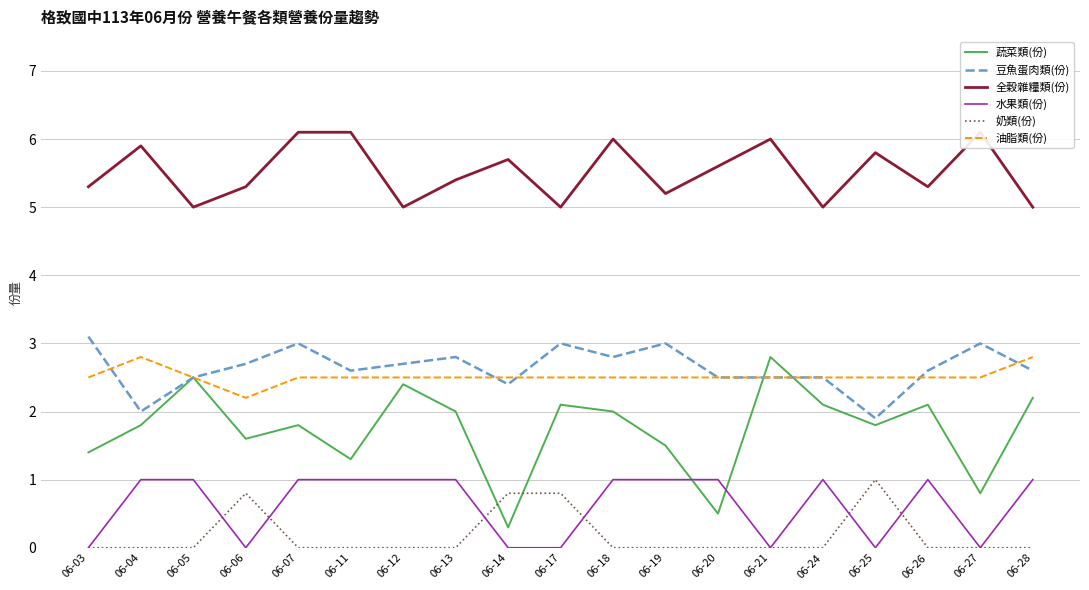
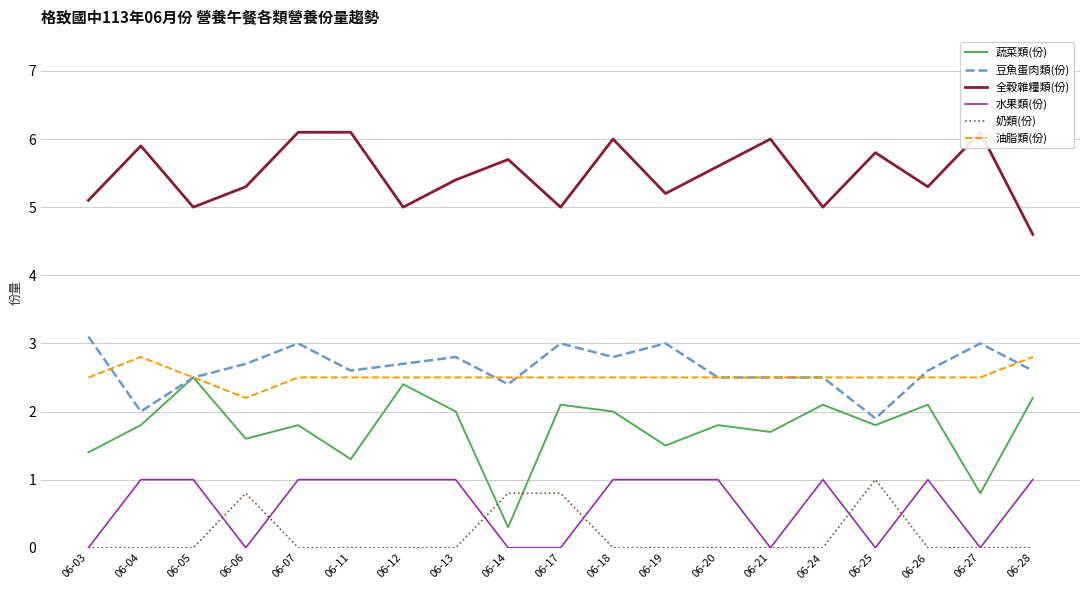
全穀雜糧類(份), 06-03: 5.3 -> 5.1
蔬菜類(份), 06-20: 0.5 -> 1.8
蔬菜類(份), 06-21: 2.8 -> 1.7
全穀雜糧類(份), 06-28: 5.0 -> 4.6
